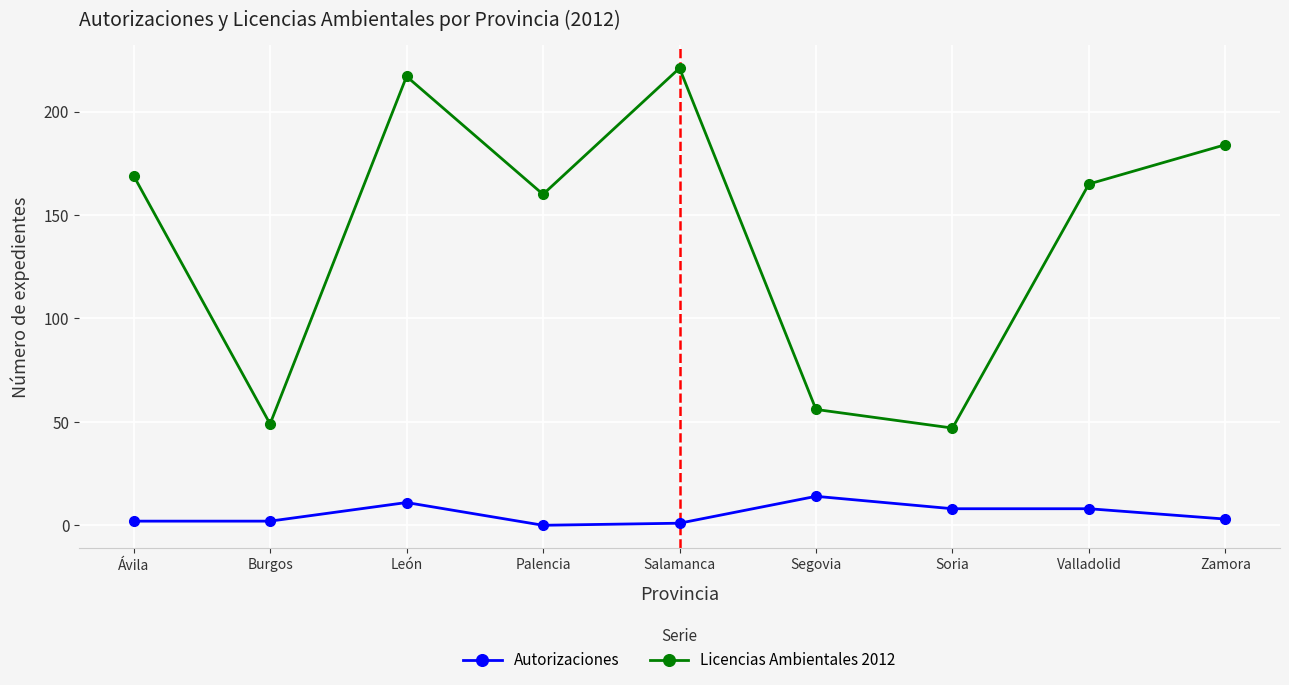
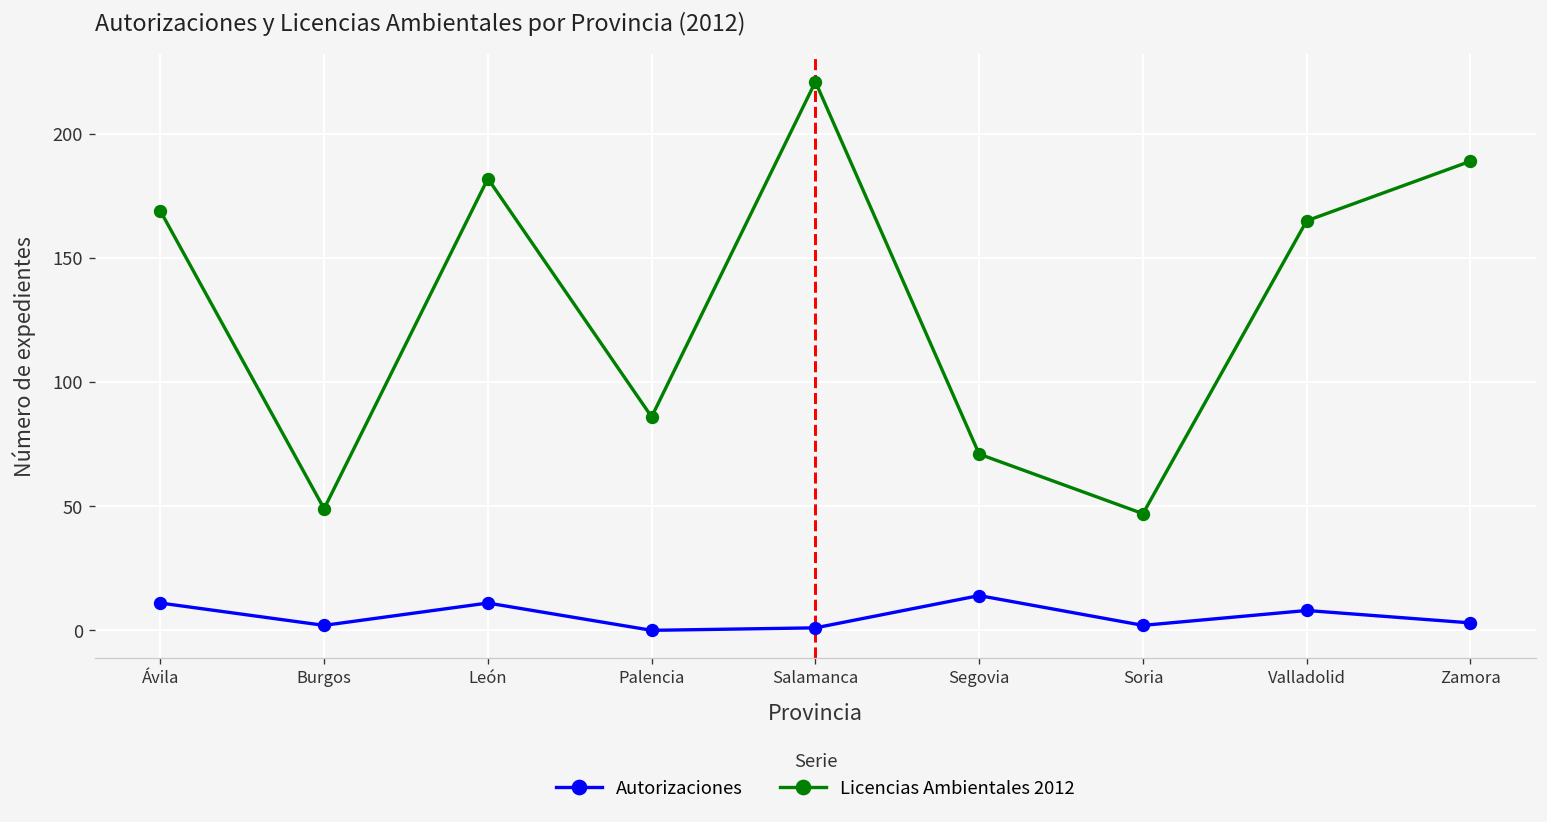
Autorizaciones, Ávila: 2 -> 11
Licencias Ambientales 2012, León: 217 -> 182
Licencias Ambientales 2012, Palencia: 160 -> 86
Licencias Ambientales 2012, Segovia: 56 -> 71
Autorizaciones, Soria: 8 -> 2
Licencias Ambientales 2012, Zamora: 184 -> 189
